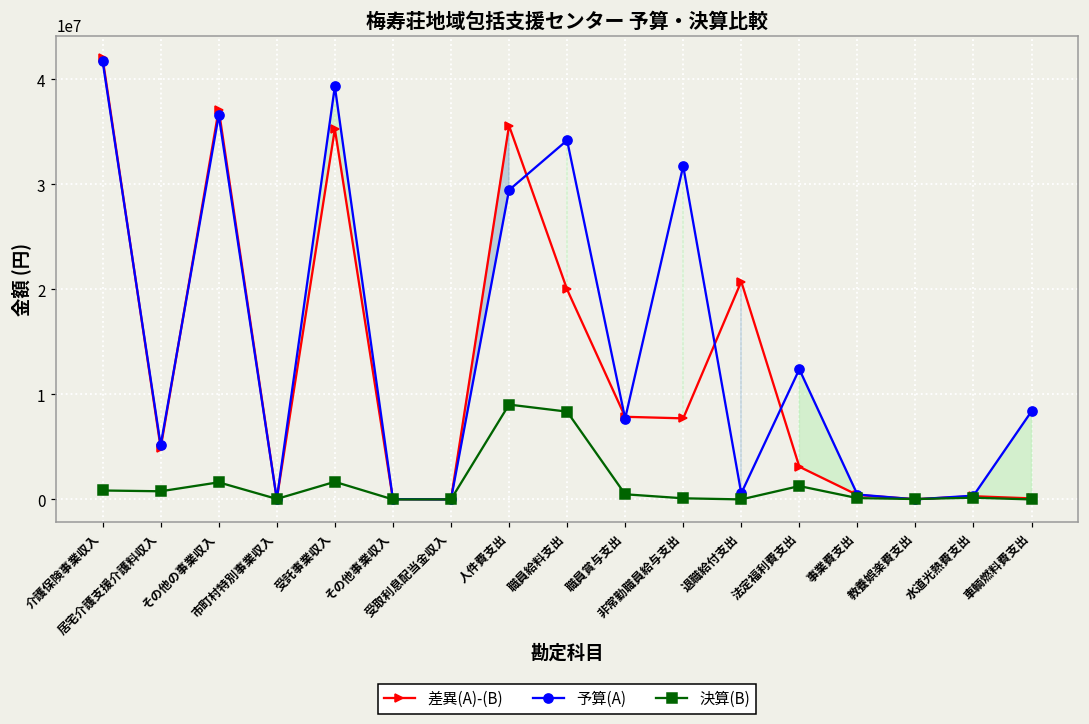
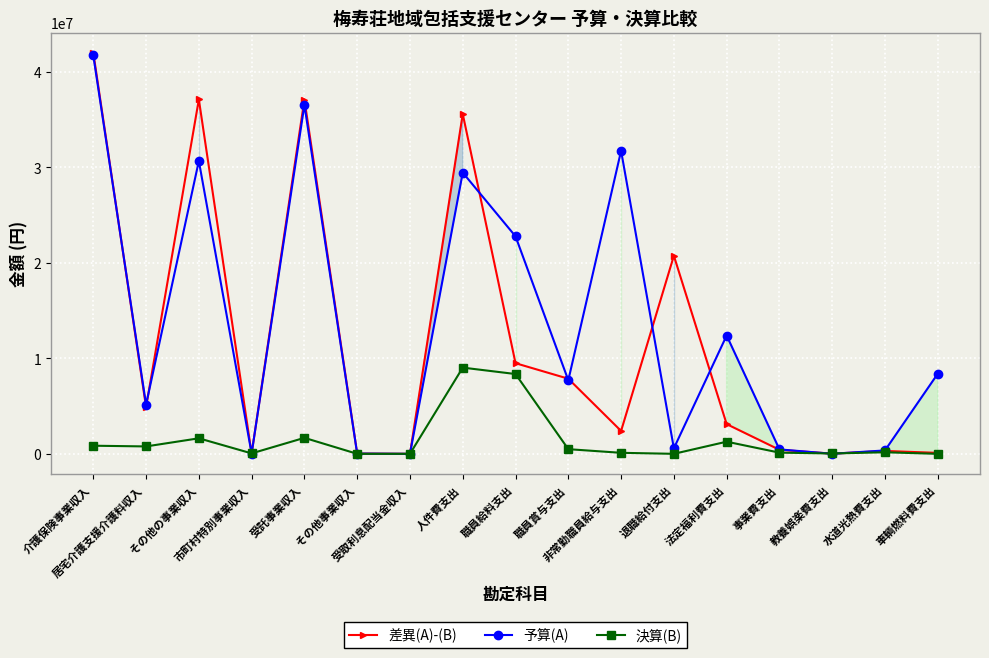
予算(A), その他の事業収入: 37000000 -> 31000000
差異(A)-(B), 受託事業収入: 35000000 -> 37000000
予算(A), 受託事業収入: 39000000 -> 37000000
差異(A)-(B), 職員給料支出: 20000000 -> 9000000
予算(A), 職員給料支出: 34000000 -> 23000000
差異(A)-(B), 非常勤職員給与支出: 8000000 -> 2000000
